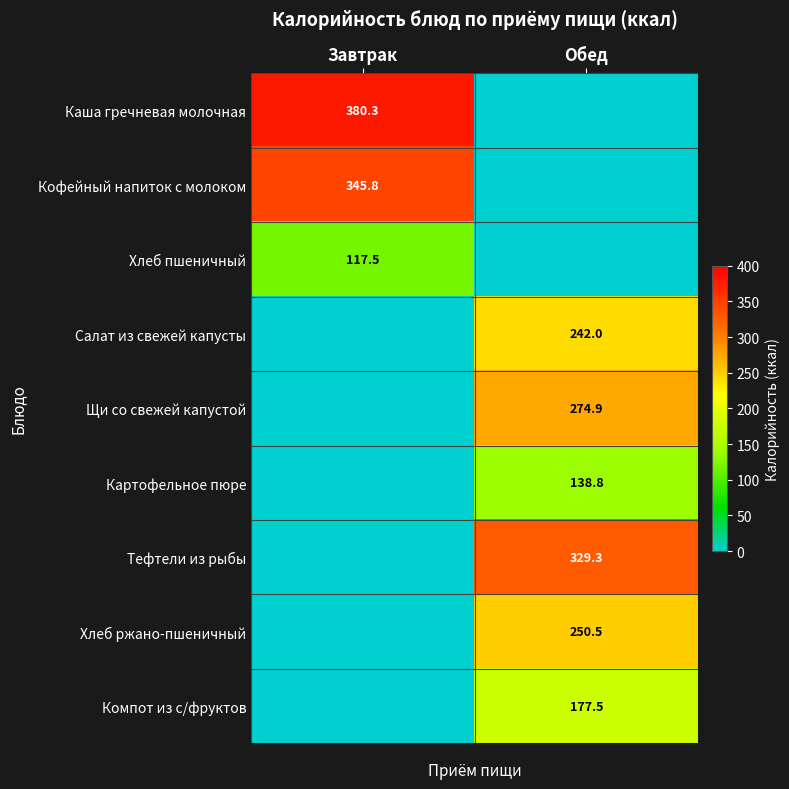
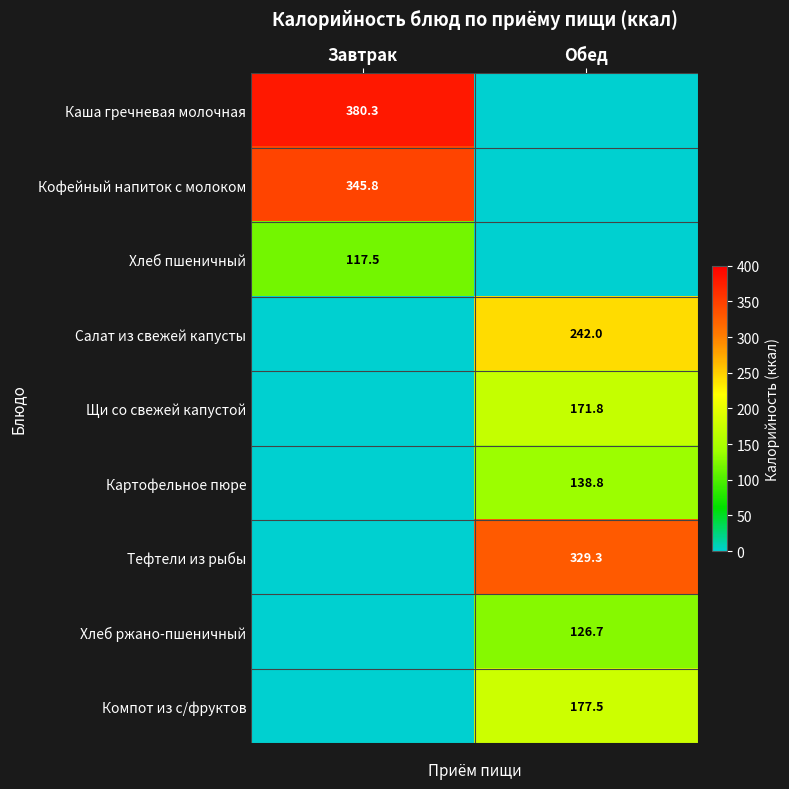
Щи со свежей капустой, Обед: 274.9 -> 171.8
Хлеб ржано-пшеничный, Обед: 250.5 -> 126.7
